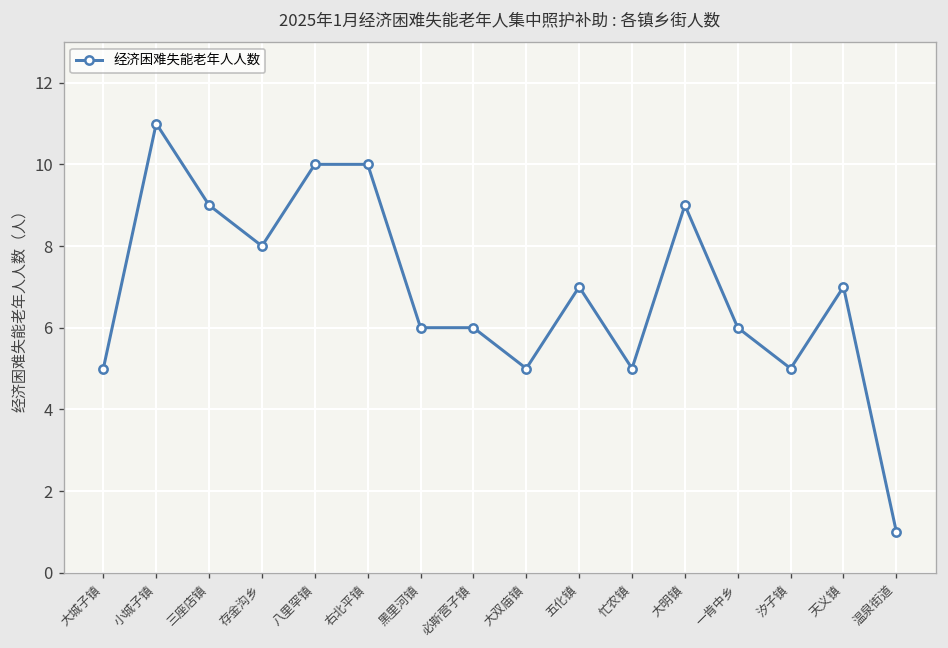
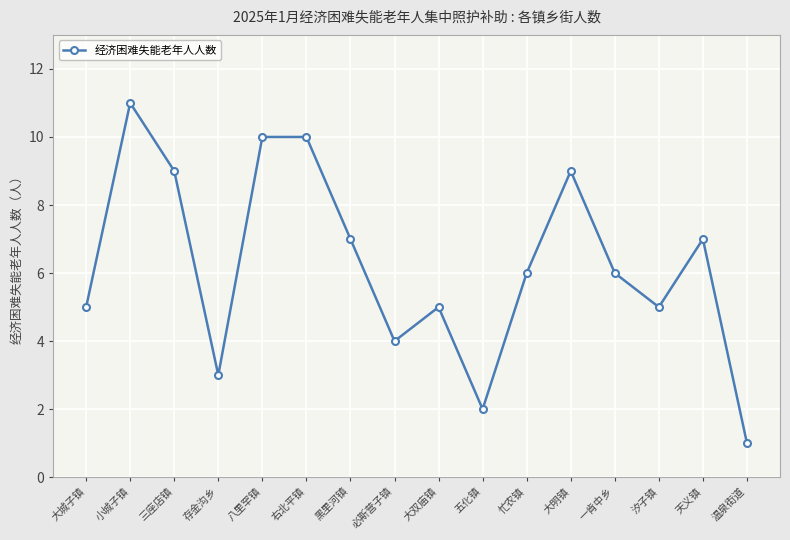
存金沟乡: 8 -> 3
黑里河镇: 6 -> 7
必斯营子镇: 6 -> 4
五化镇: 7 -> 2
忙农镇: 5 -> 6
